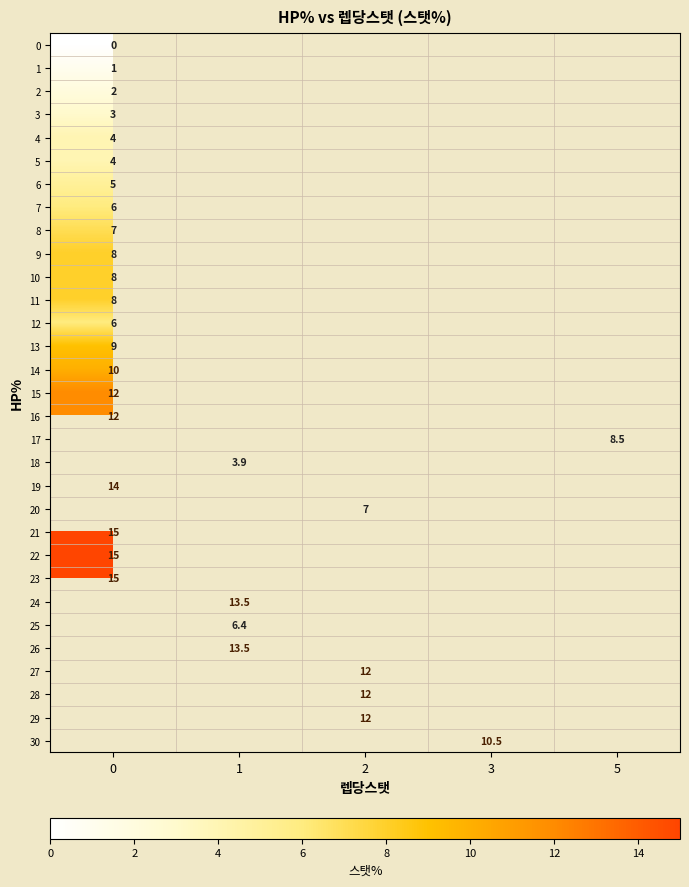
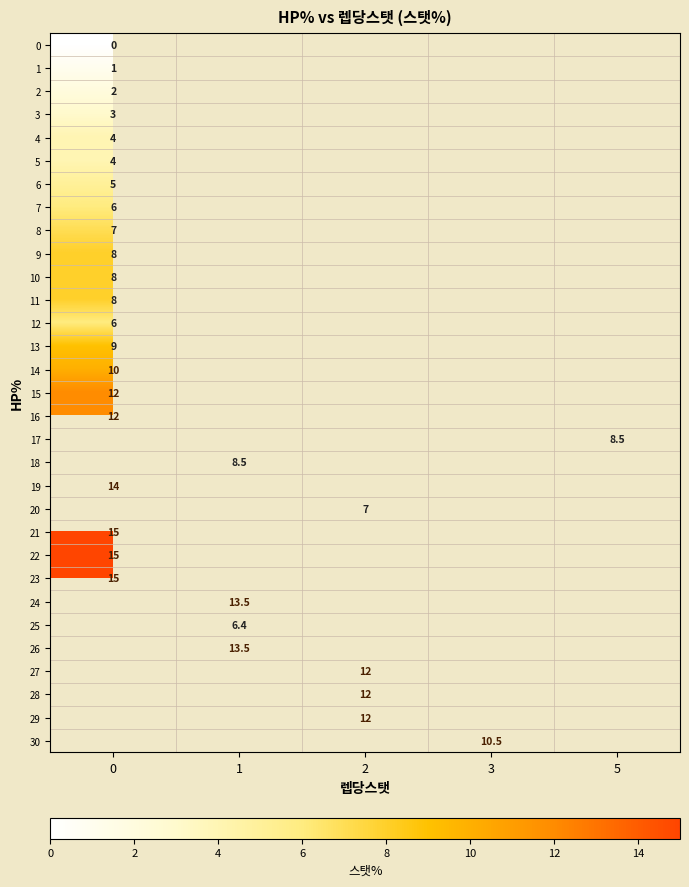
18, 1: 3.9 -> 8.5
